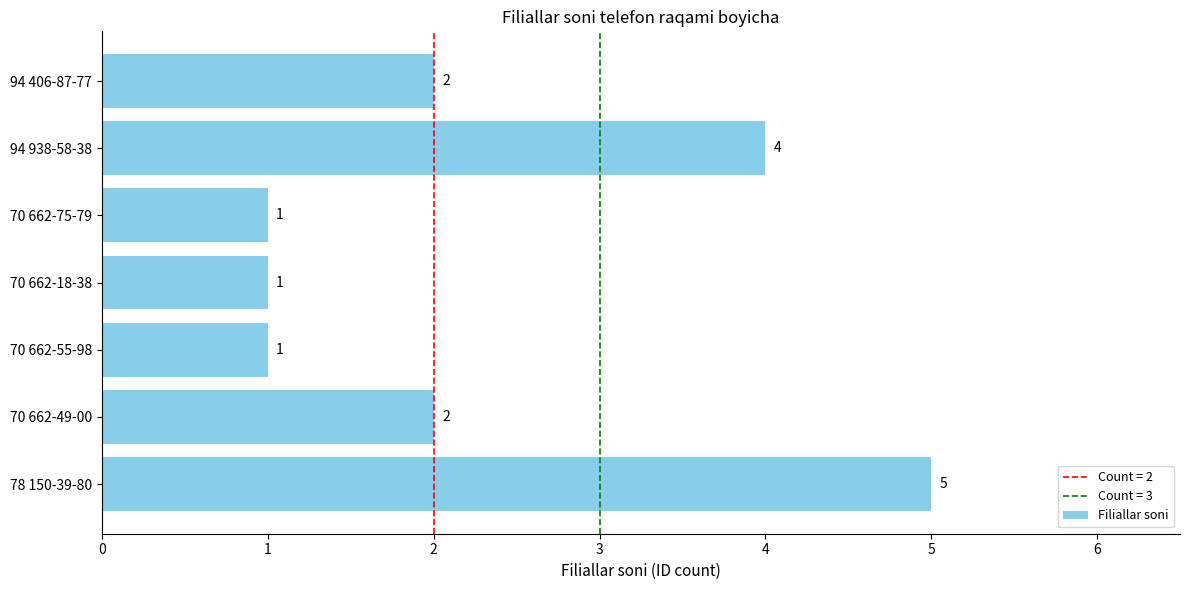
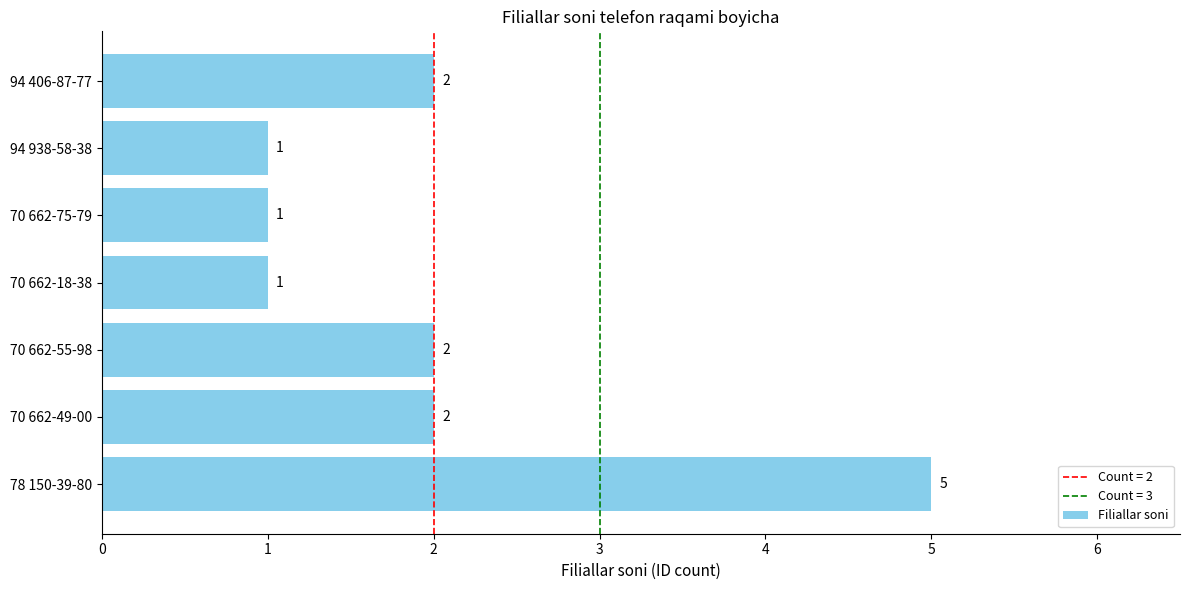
94 938-58-38: 4 -> 1
70 662-55-98: 1 -> 2
